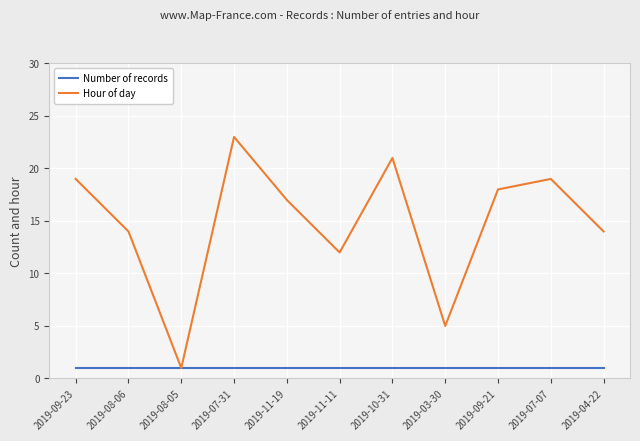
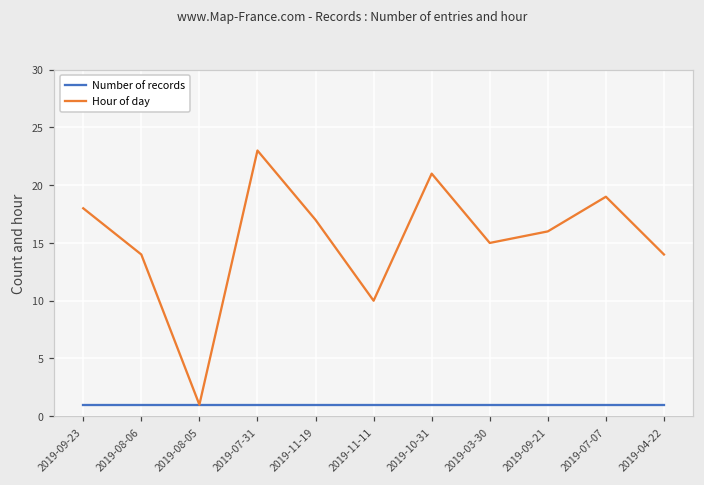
Hour of day, 2019-09-23: 19 -> 18
Hour of day, 2019-11-11: 12 -> 10
Hour of day, 2019-03-30: 5 -> 15
Hour of day, 2019-09-21: 18 -> 16
